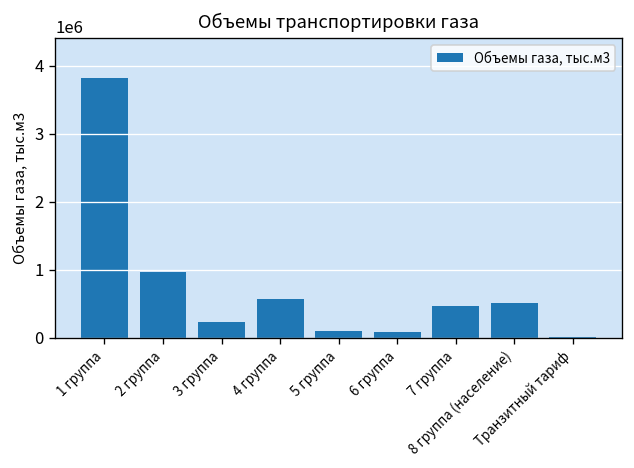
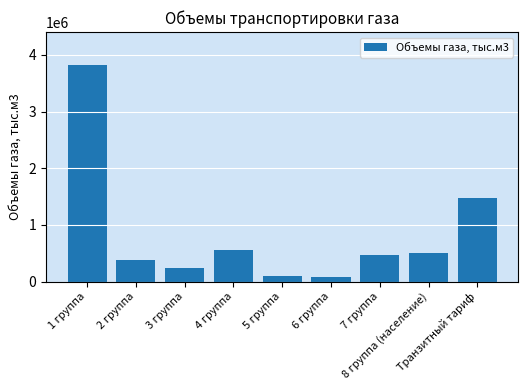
2 группа: 1000000 -> 400000
Транзитный тариф: 0 -> 1500000
